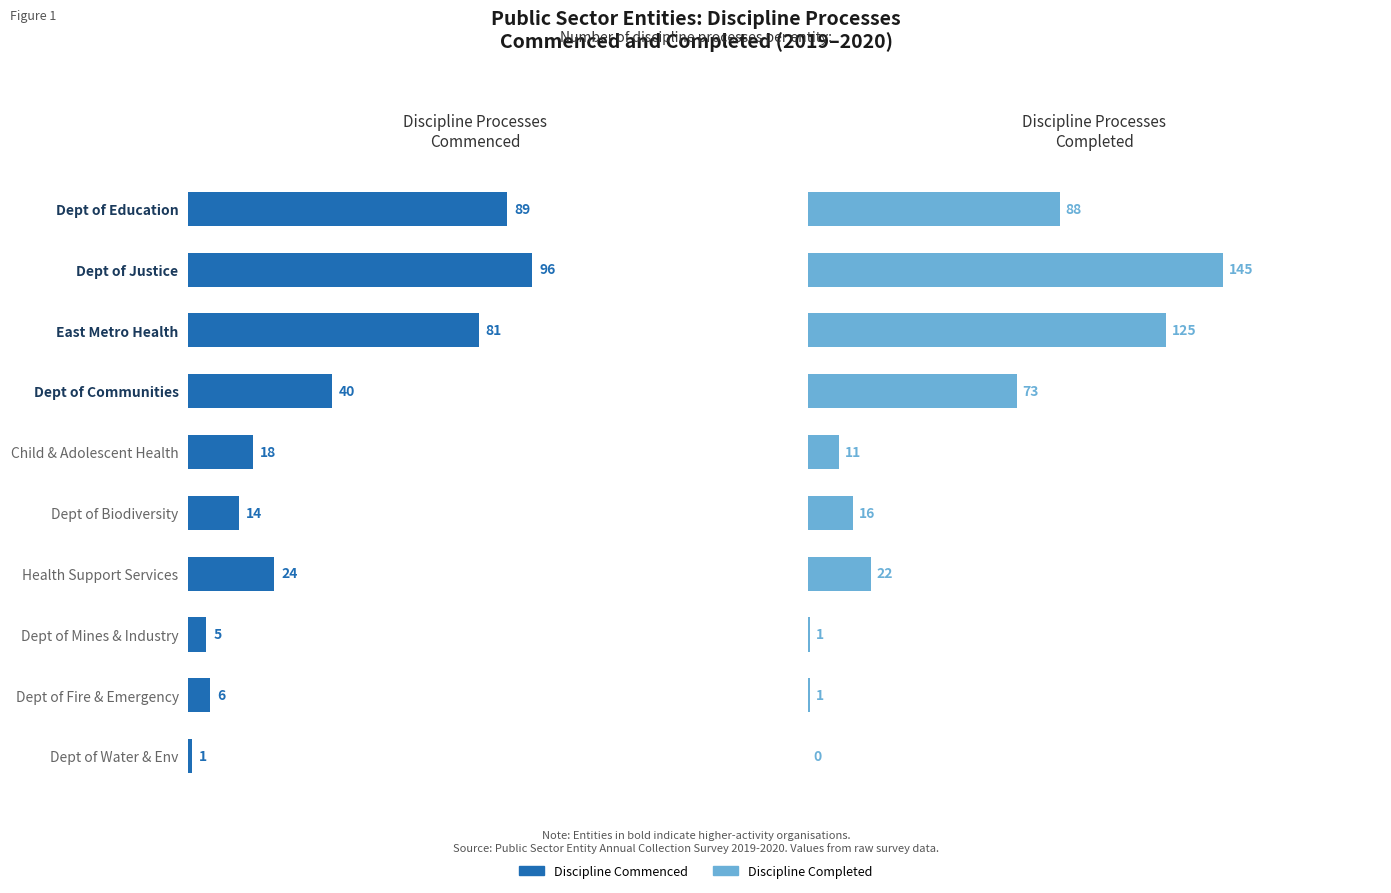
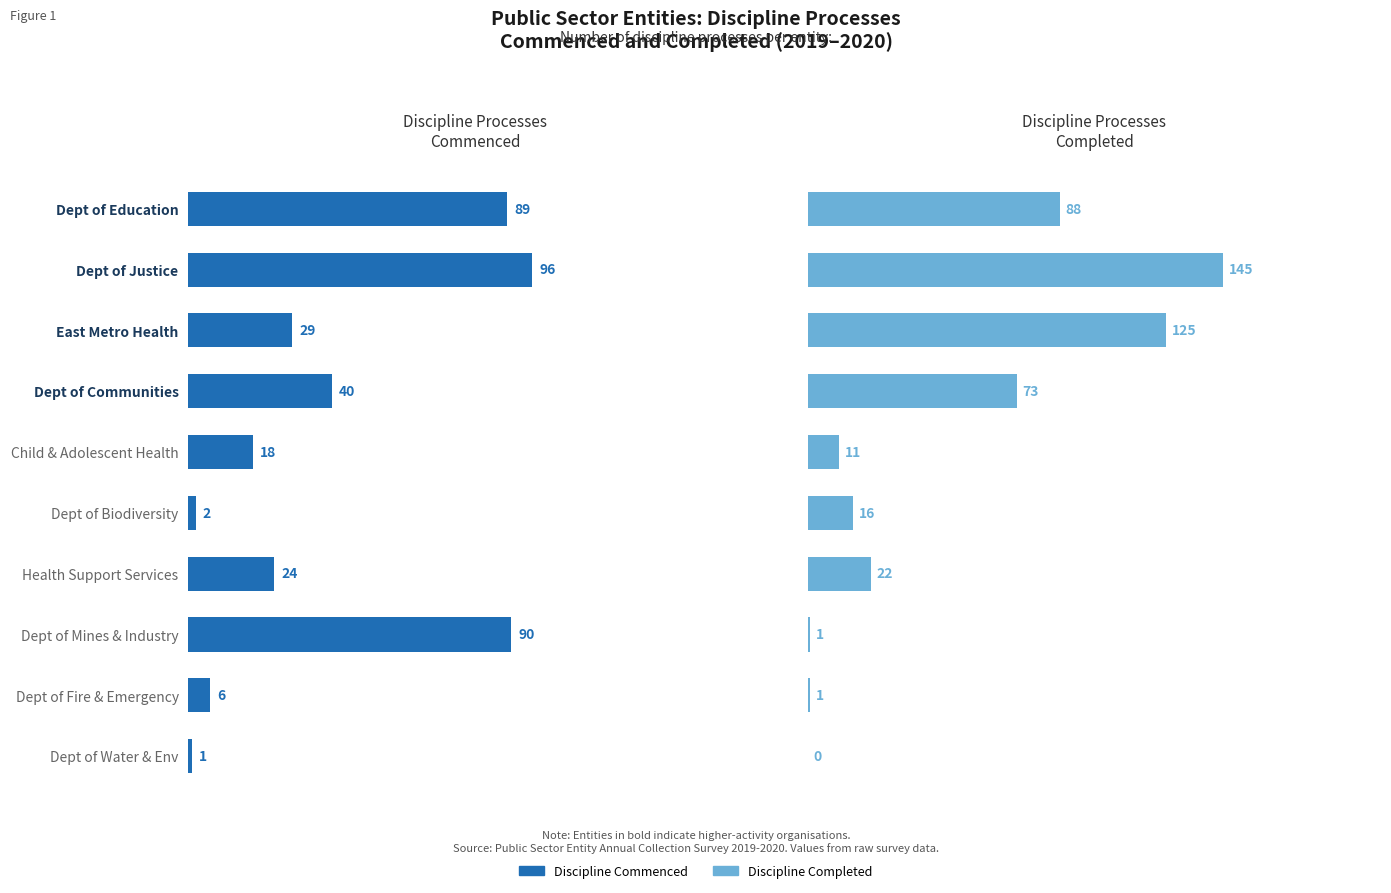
Discipline Processes Commenced, East Metro Health: 81 -> 29
Discipline Processes Commenced, Dept of Biodiversity: 14 -> 2
Discipline Processes Commenced, Dept of Mines & Industry: 5 -> 90
